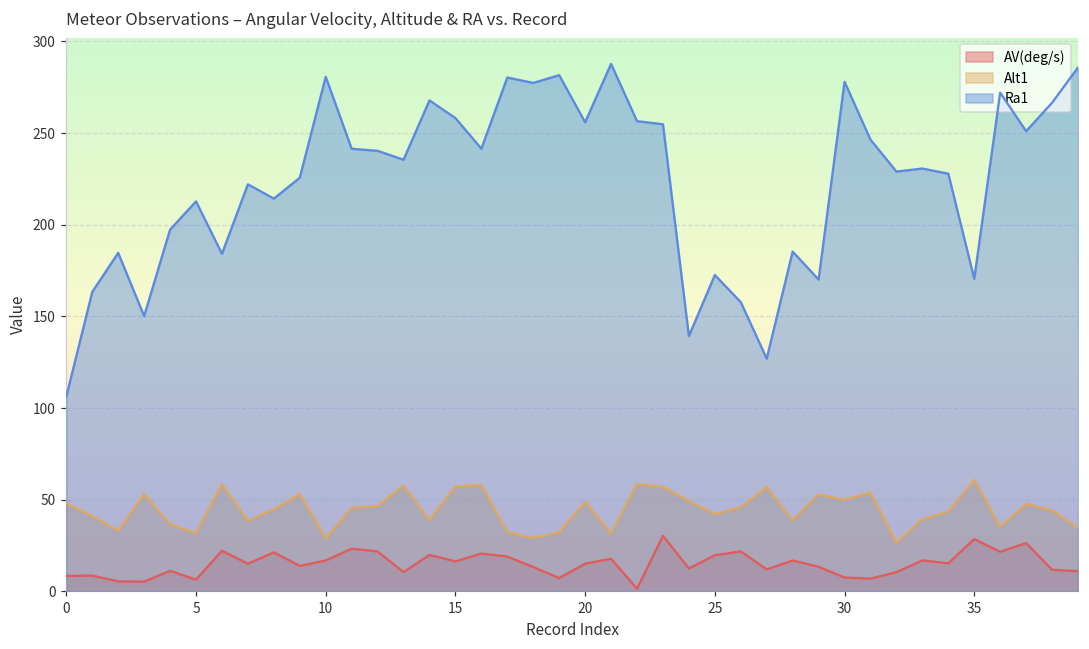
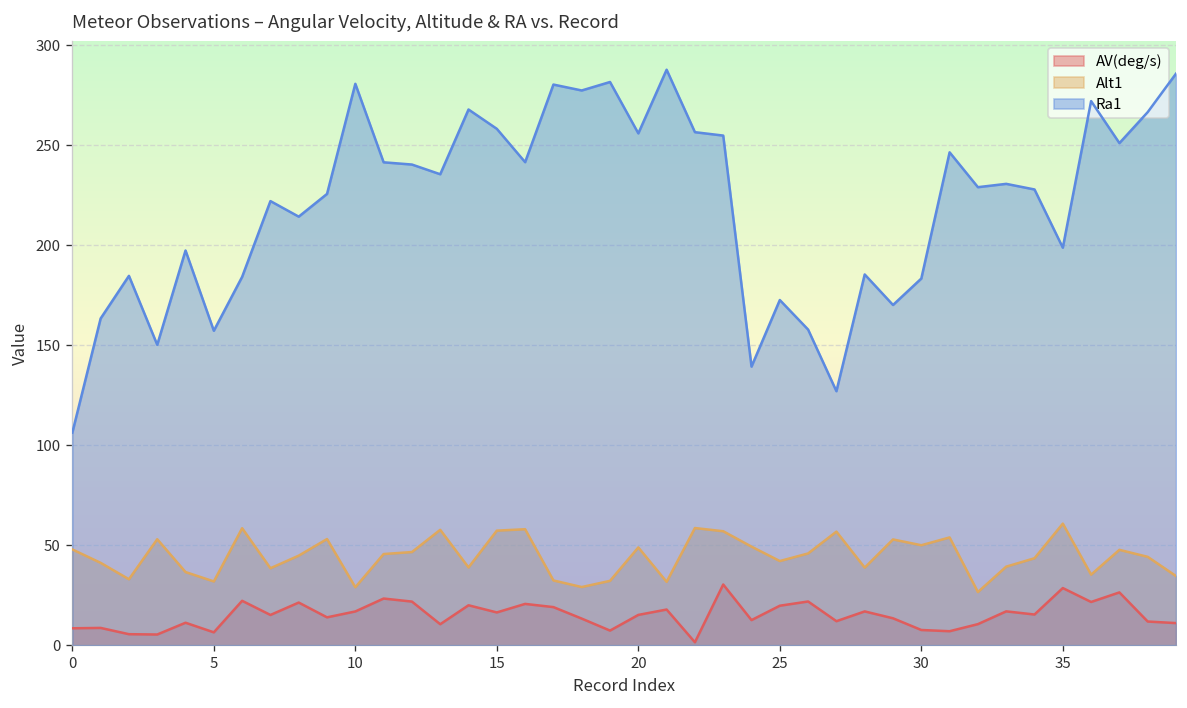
Ra1, 5: 213 -> 157
Ra1, 30: 278 -> 183
Ra1, 35: 171 -> 199
